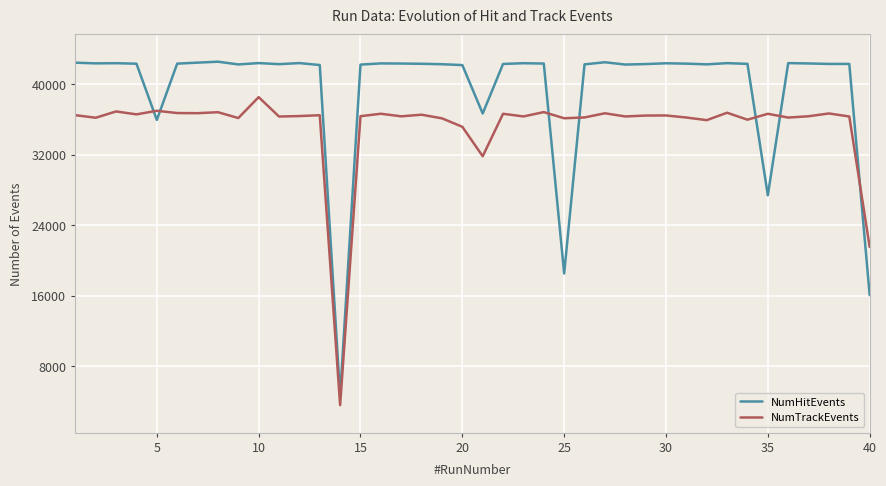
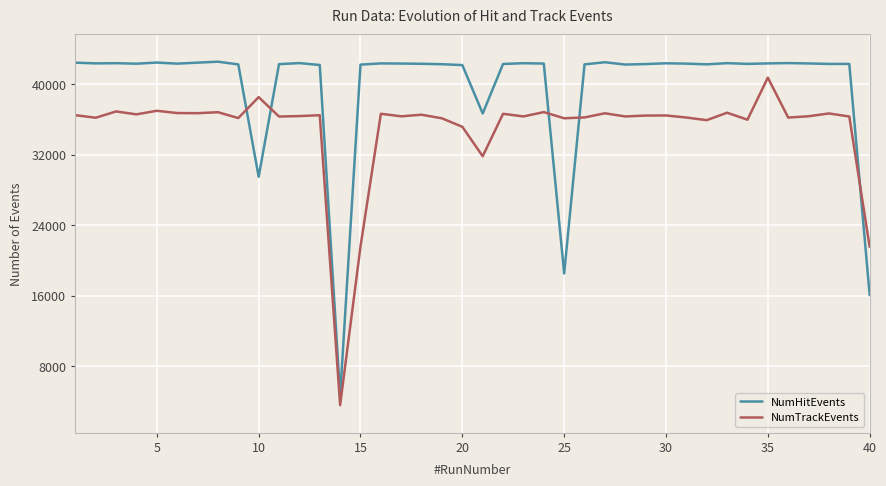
NumHitEvents, 5: 36000 -> 42000
NumHitEvents, 10: 42000 -> 29000
NumTrackEvents, 15: 36000 -> 22000
NumHitEvents, 35: 27000 -> 42000
NumTrackEvents, 35: 37000 -> 41000
